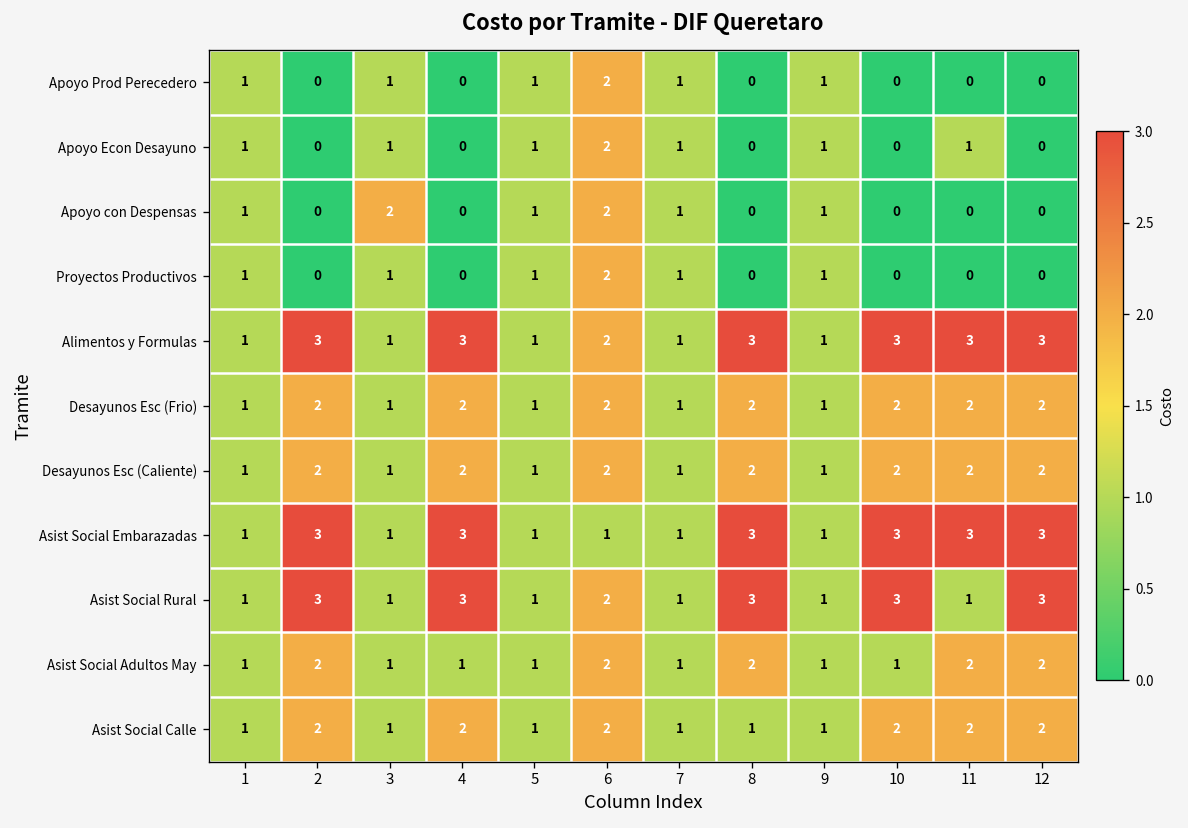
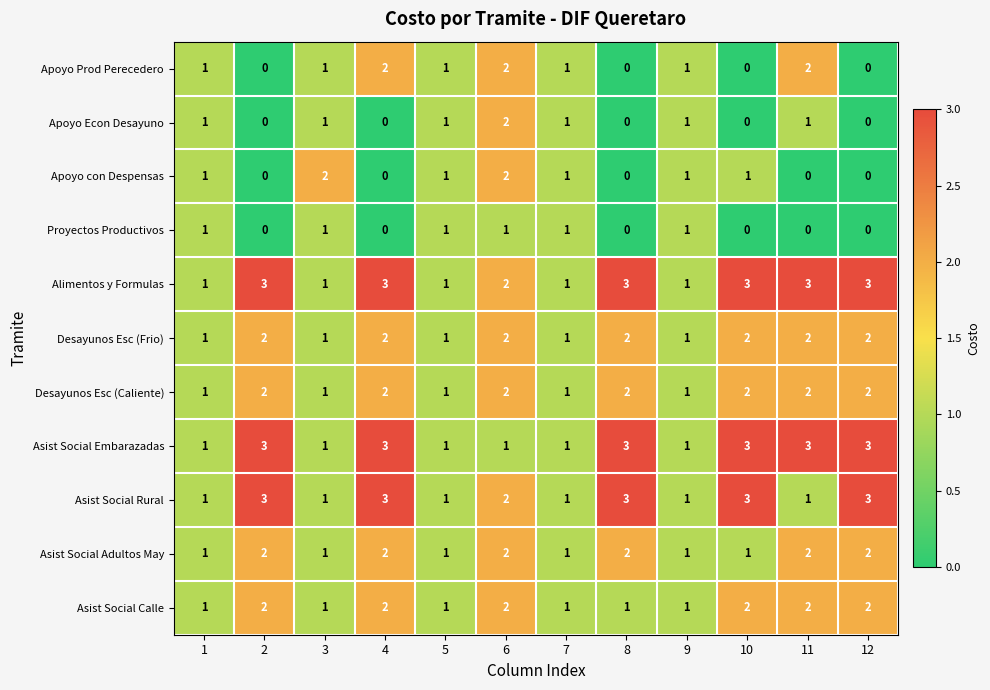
Apoyo Prod Perecedero, 4: 0 -> 2
Apoyo Prod Perecedero, 11: 0 -> 2
Apoyo con Despensas, 10: 0 -> 1
Proyectos Productivos, 6: 2 -> 1
Asist Social Adultos May, 4: 1 -> 2
